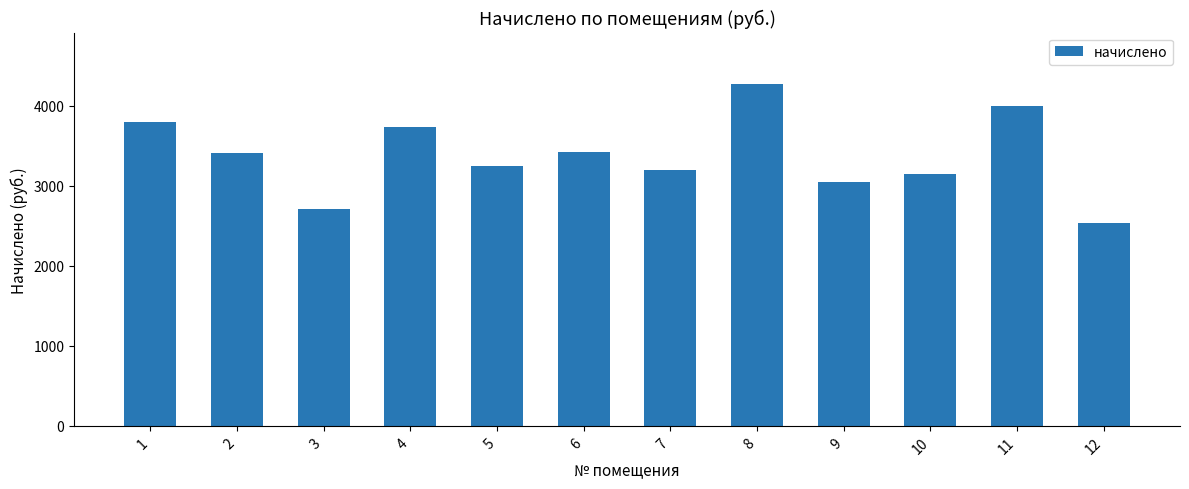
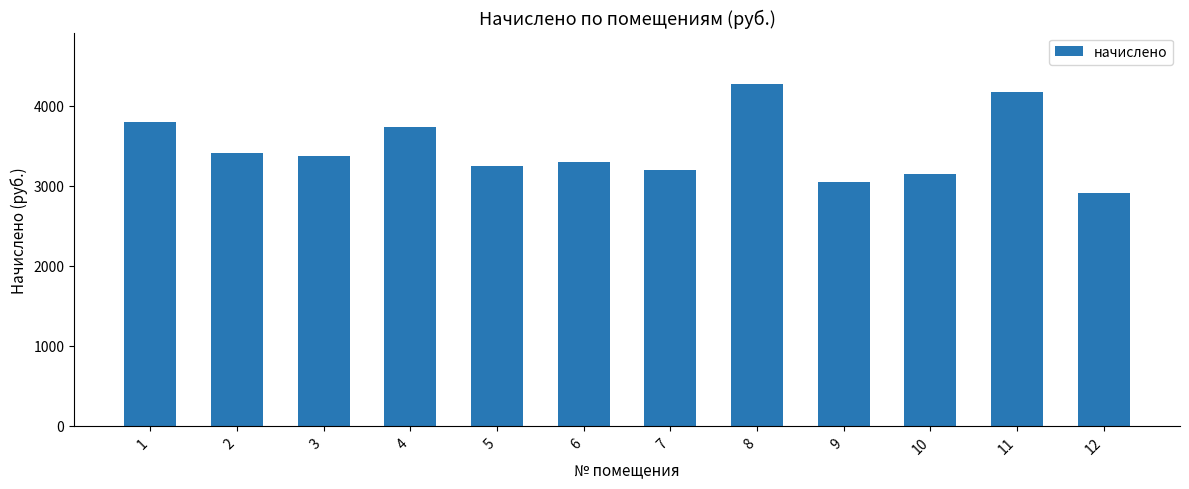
3: 2700 -> 3400
6: 3400 -> 3300
11: 4000 -> 4200
12: 2500 -> 2900
